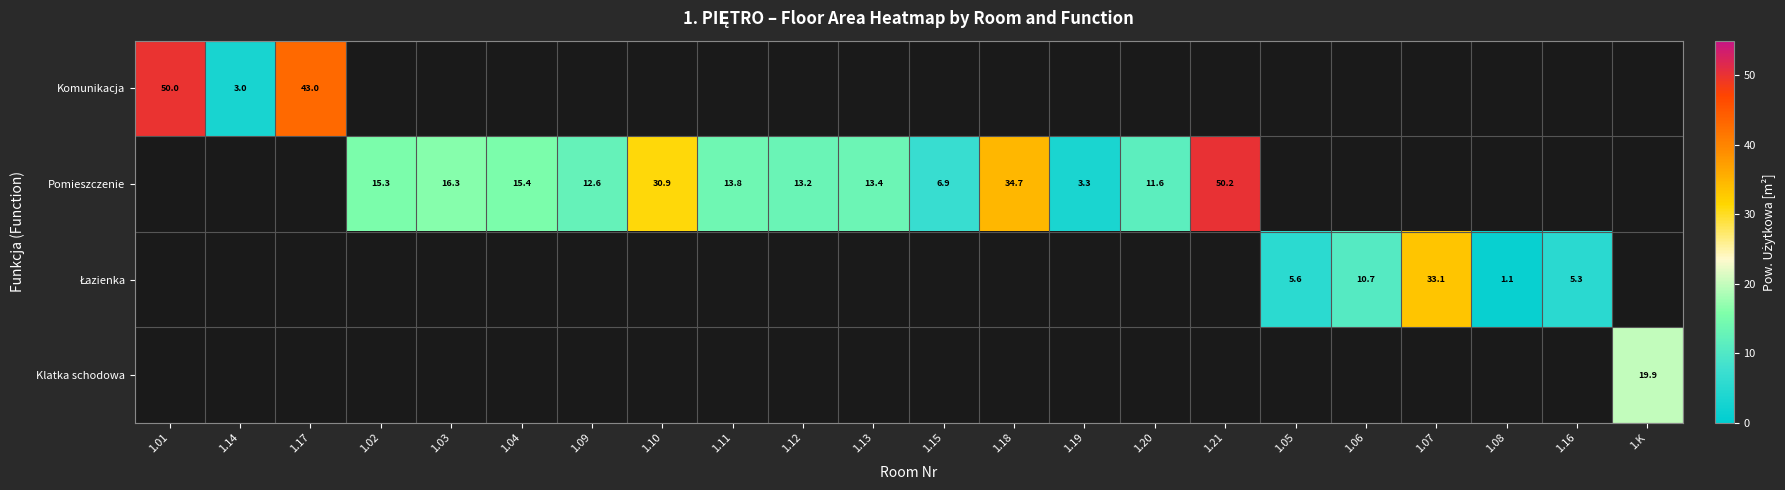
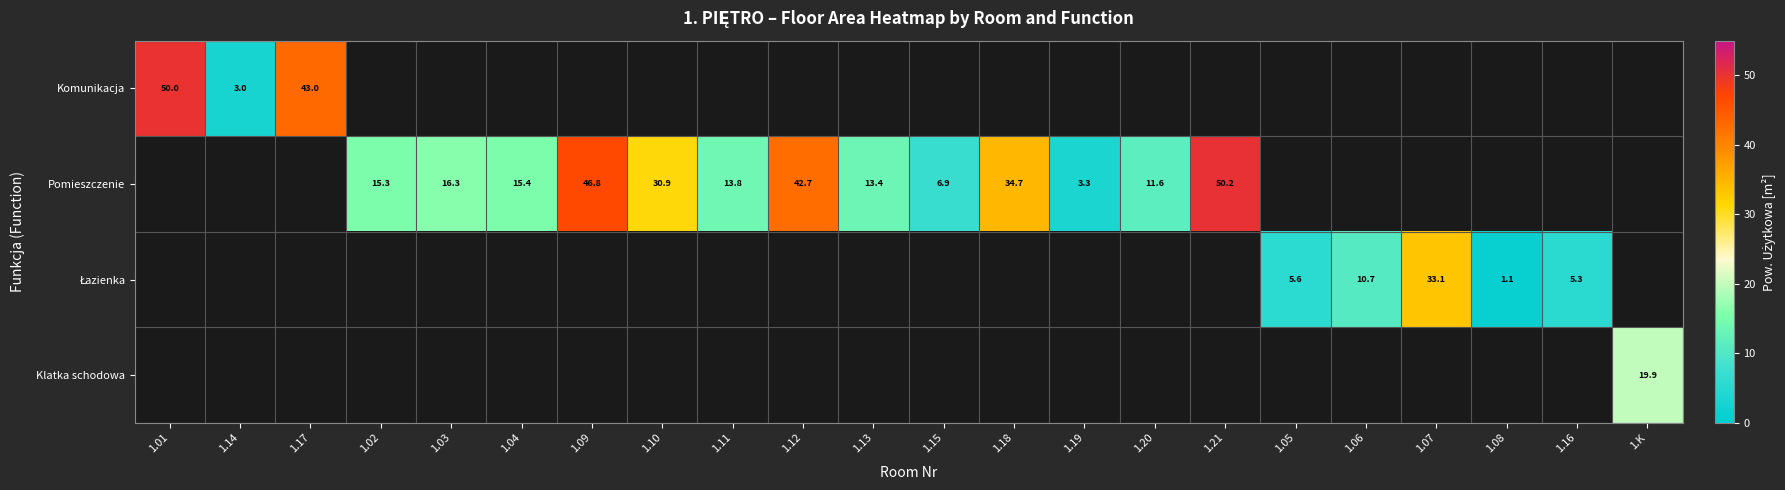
Pomieszczenie, 1.09: 12.6 -> 46.8
Pomieszczenie, 1.12: 13.2 -> 42.7
